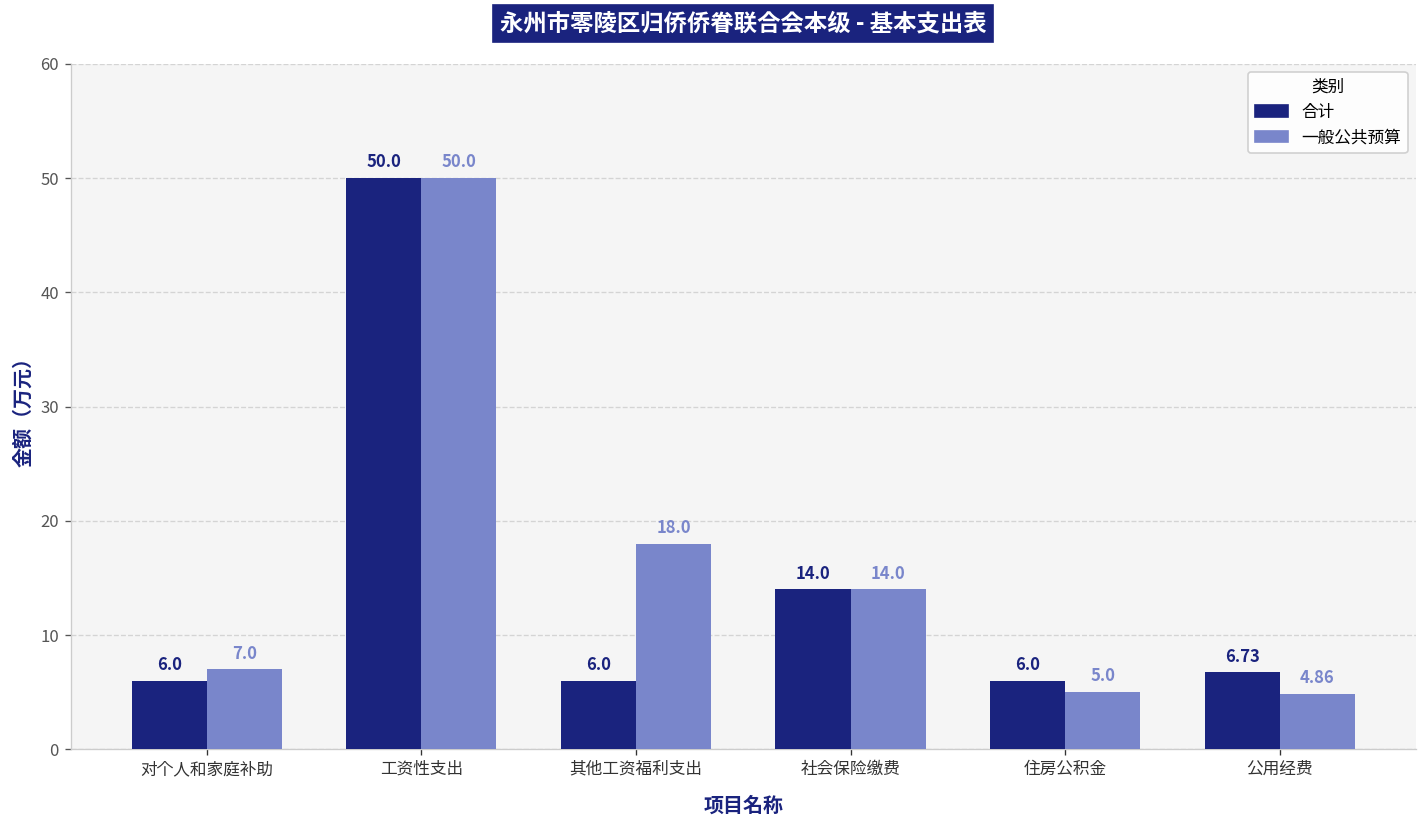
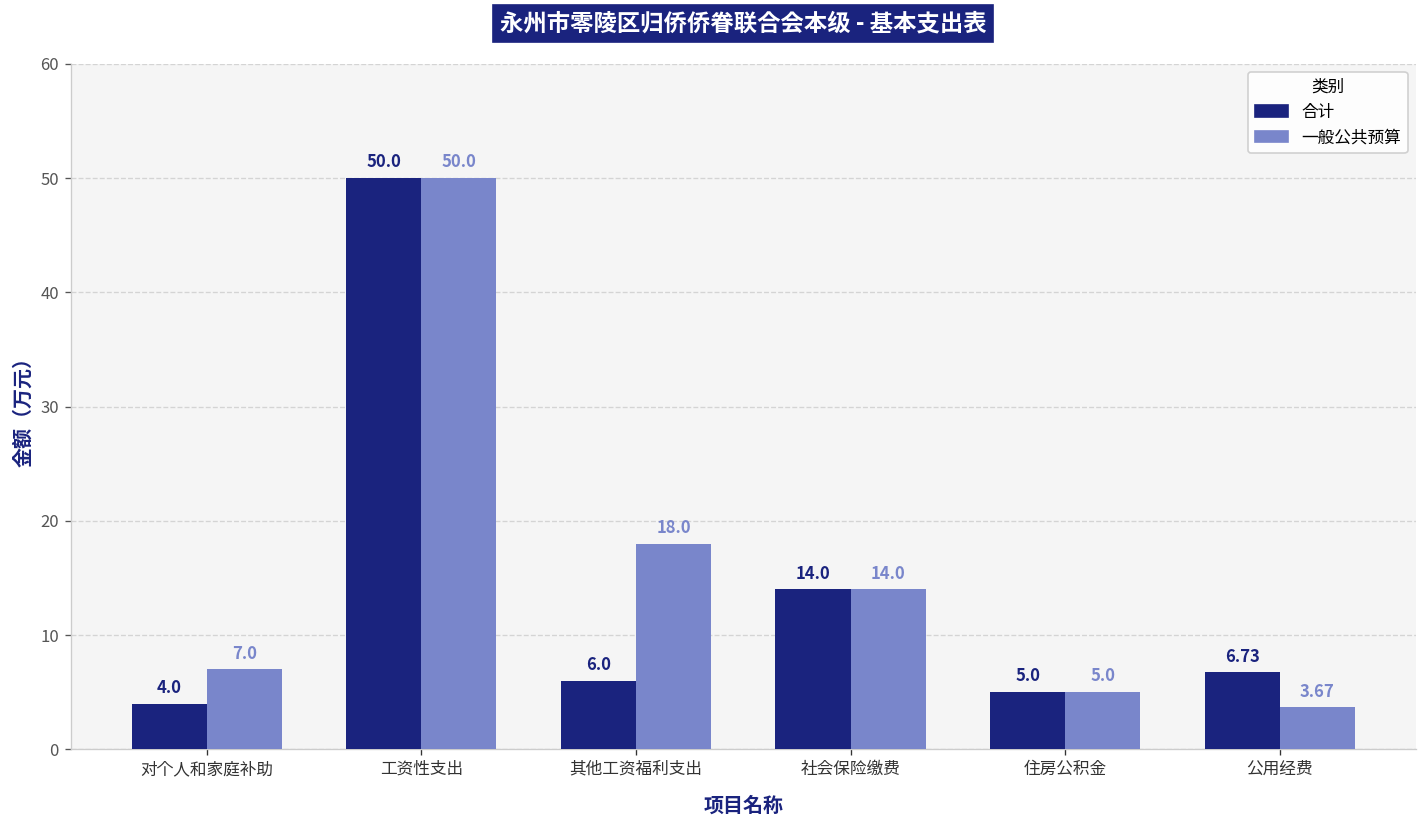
合计, 对个人和家庭补助: 6.0 -> 4.0
合计, 住房公积金: 6.0 -> 5.0
一般公共预算, 公用经费: 4.86 -> 3.67
